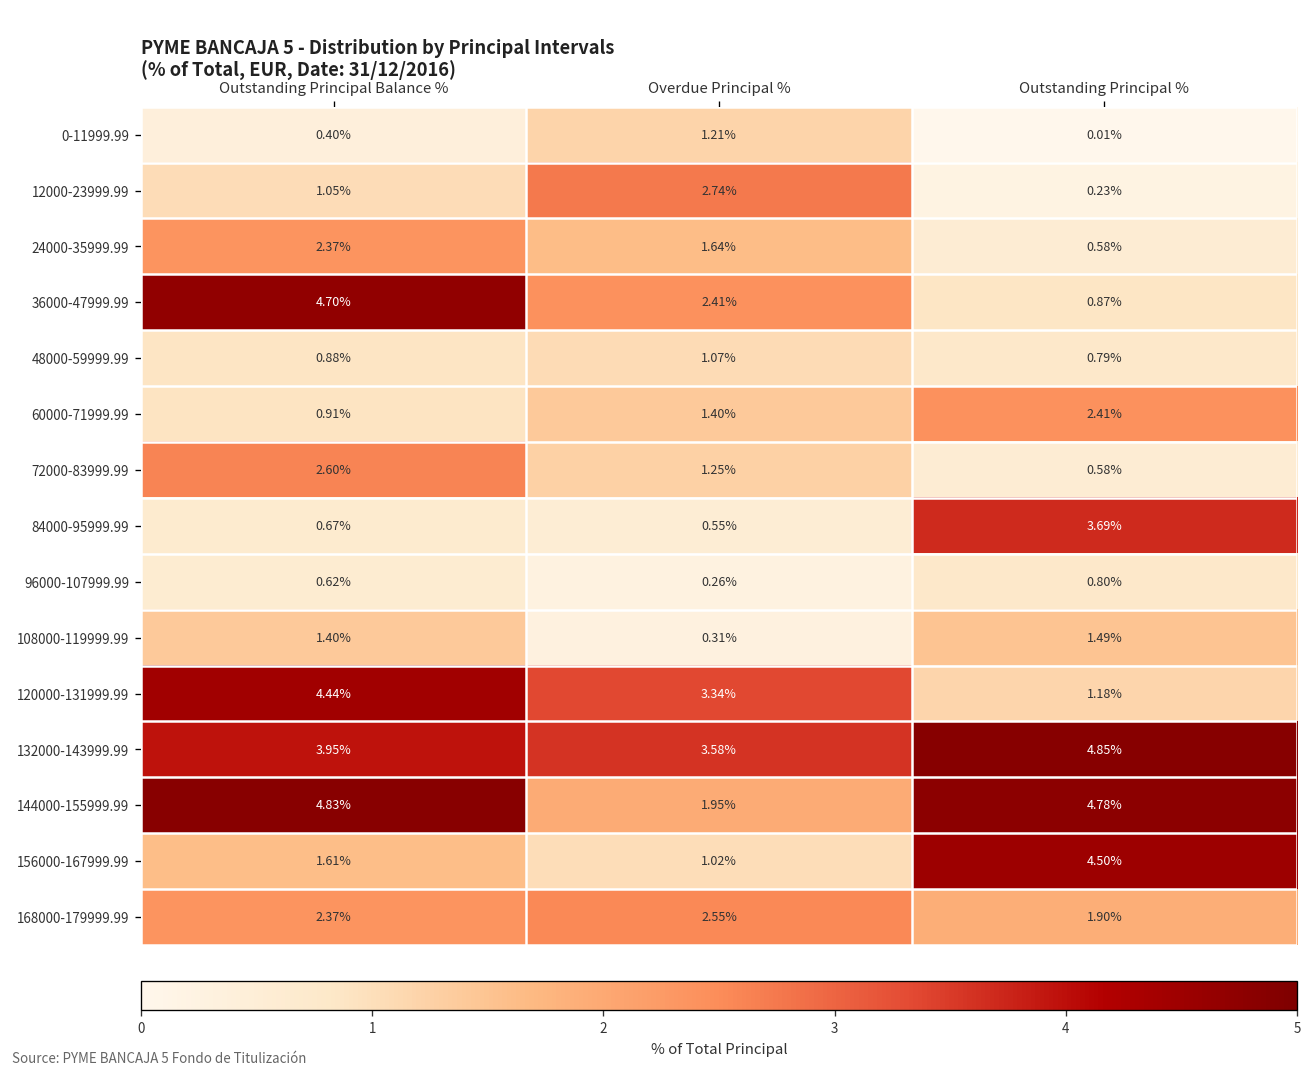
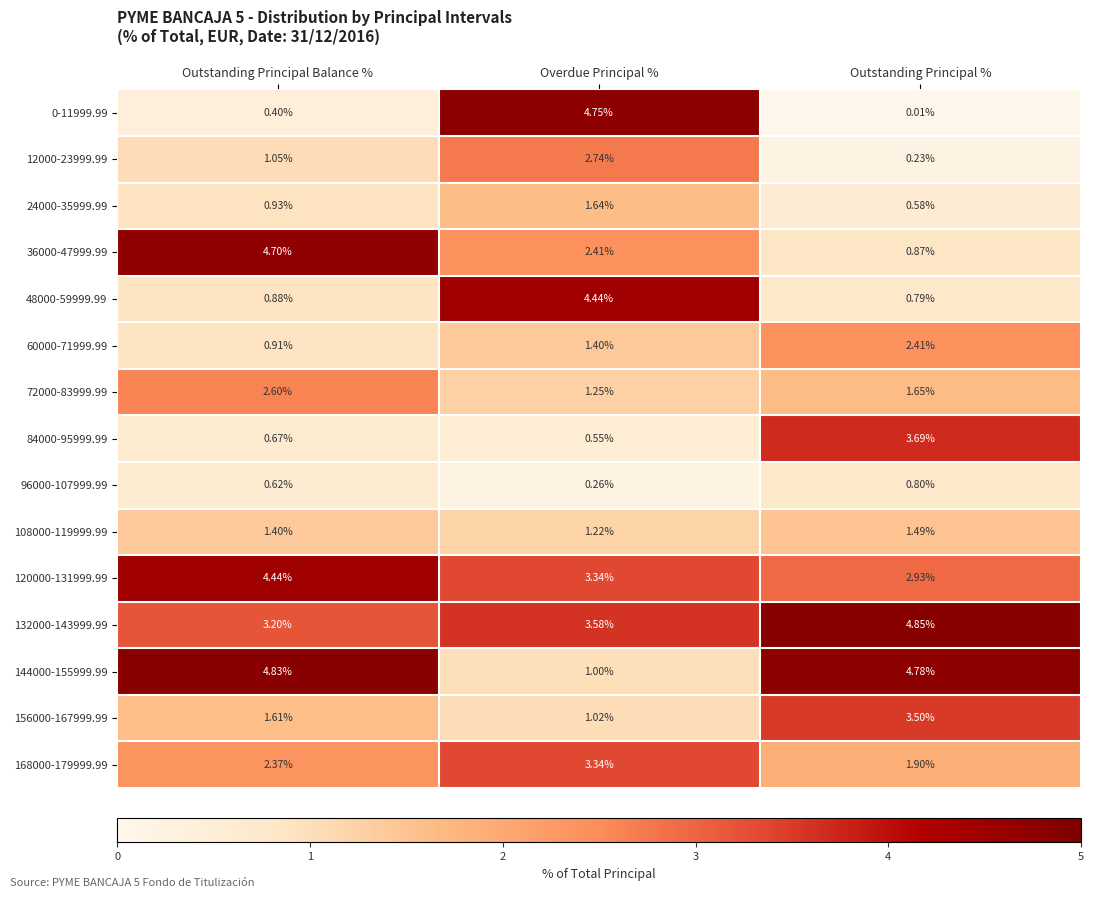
0-11999.99, Overdue Principal %: 1.21% -> 4.75%
24000-35999.99, Outstanding Principal Balance %: 2.37% -> 0.93%
48000-59999.99, Overdue Principal %: 1.07% -> 4.44%
72000-83999.99, Outstanding Principal %: 0.58% -> 1.65%
108000-119999.99, Overdue Principal %: 0.31% -> 1.22%
120000-131999.99, Outstanding Principal %: 1.18% -> 2.93%
132000-143999.99, Outstanding Principal Balance %: 3.95% -> 3.20%
144000-155999.99, Overdue Principal %: 1.95% -> 1.00%
156000-167999.99, Outstanding Principal %: 4.50% -> 3.50%
168000-179999.99, Overdue Principal %: 2.55% -> 3.34%
